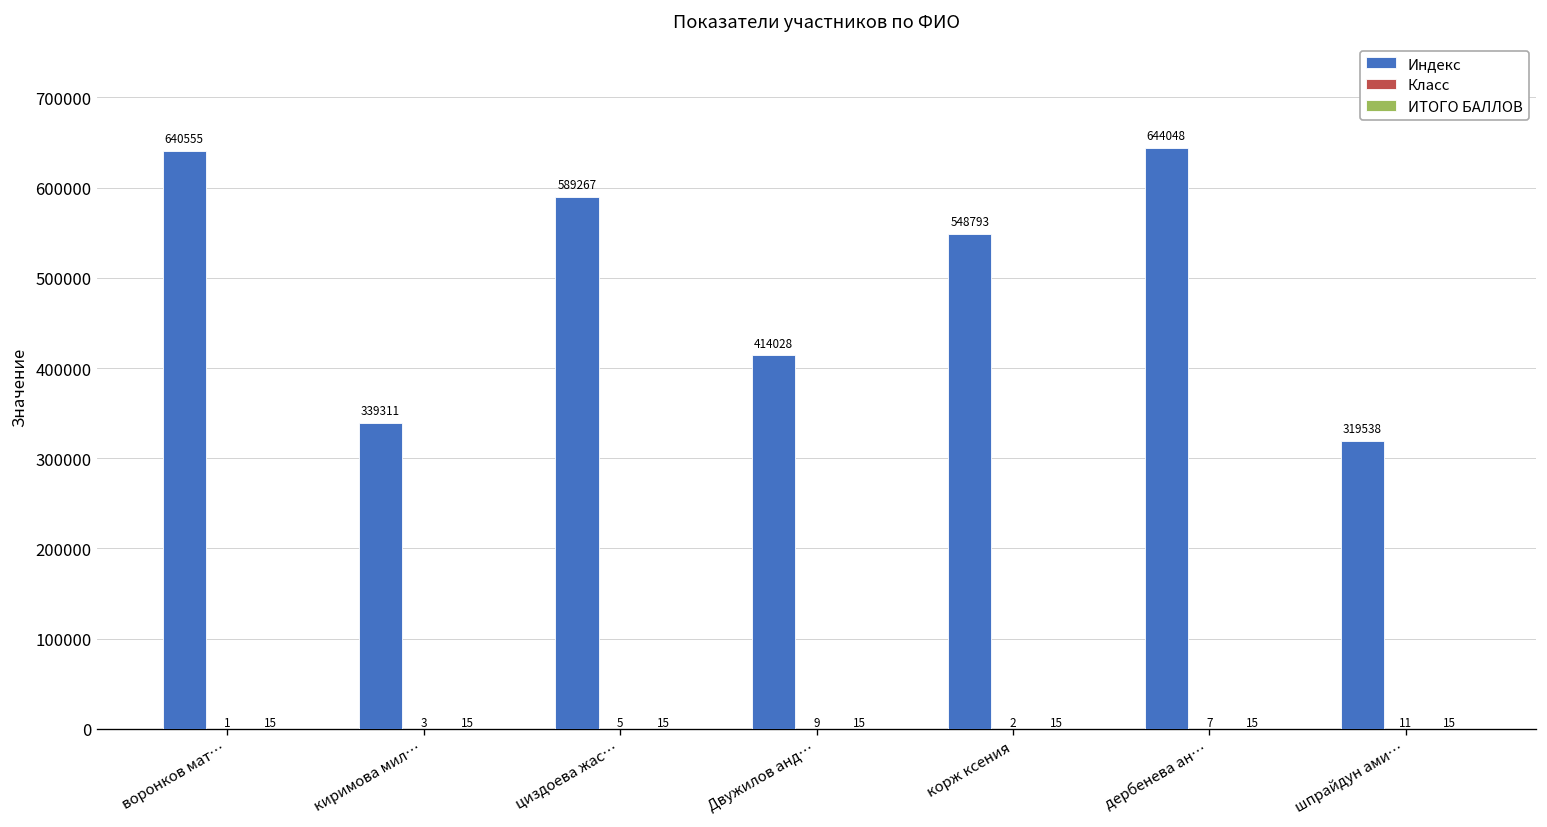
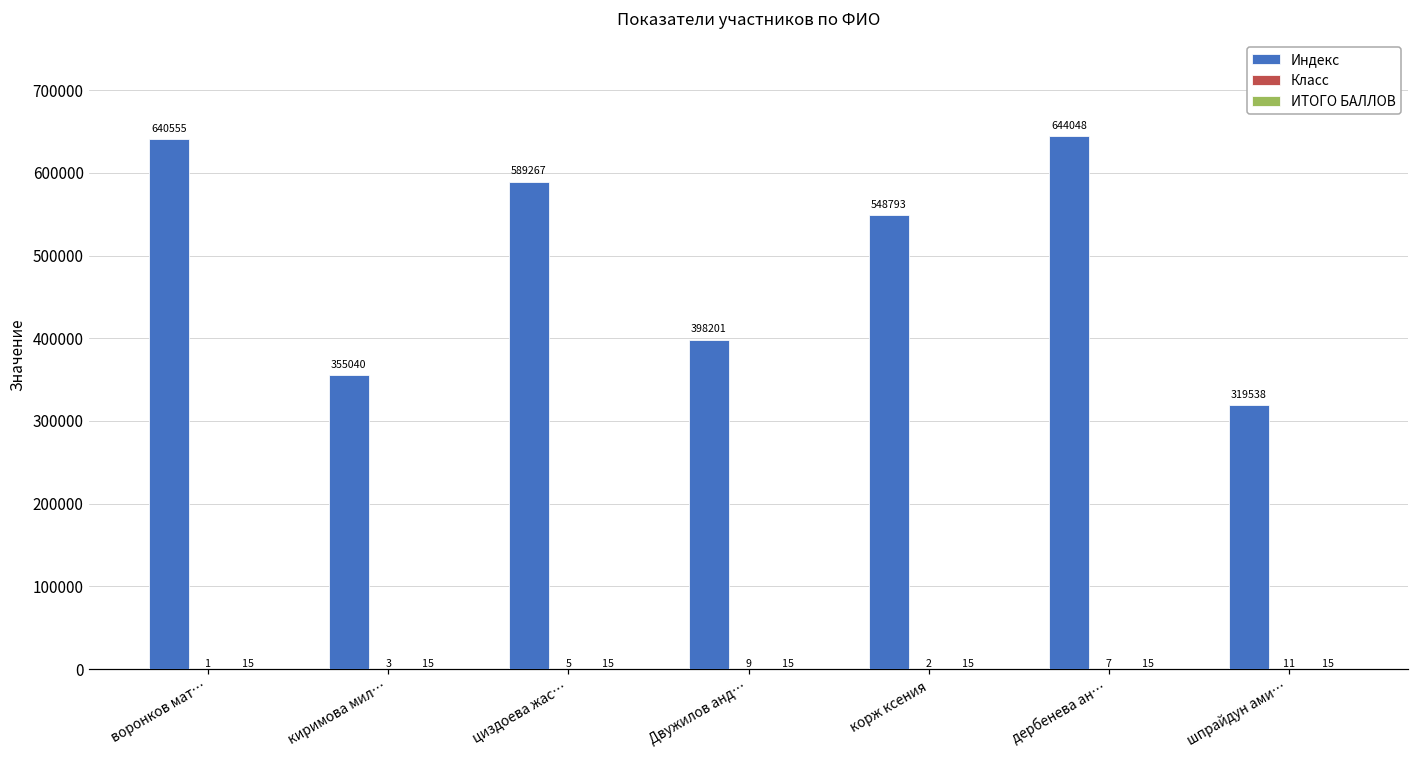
Индекс, киримова мил…: 339311 -> 355040
Индекс, Двужилов анд…: 414028 -> 398201
